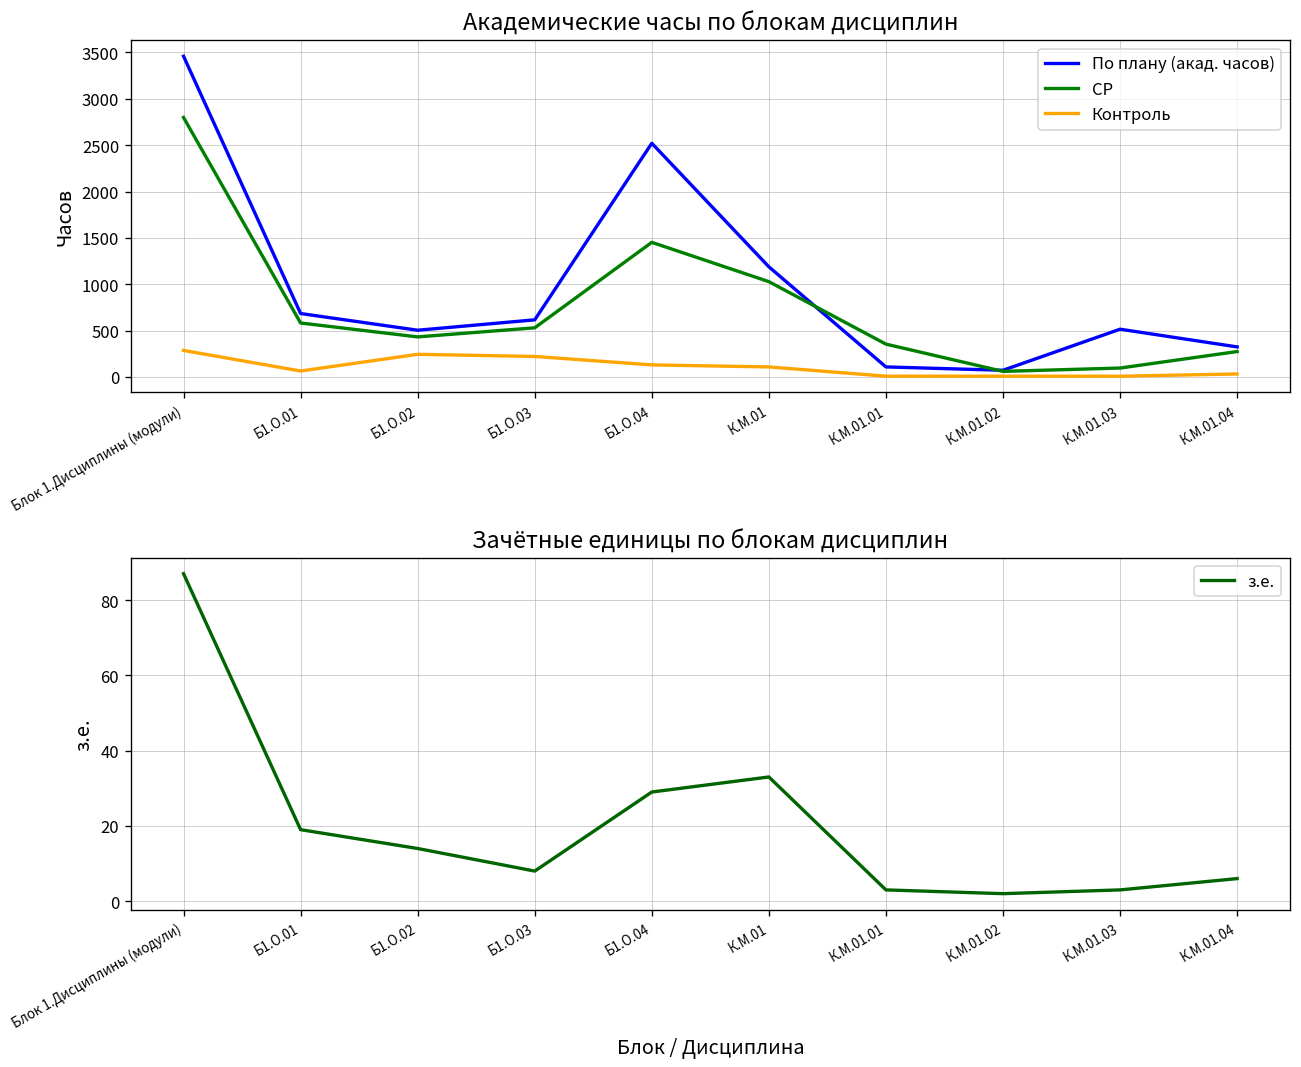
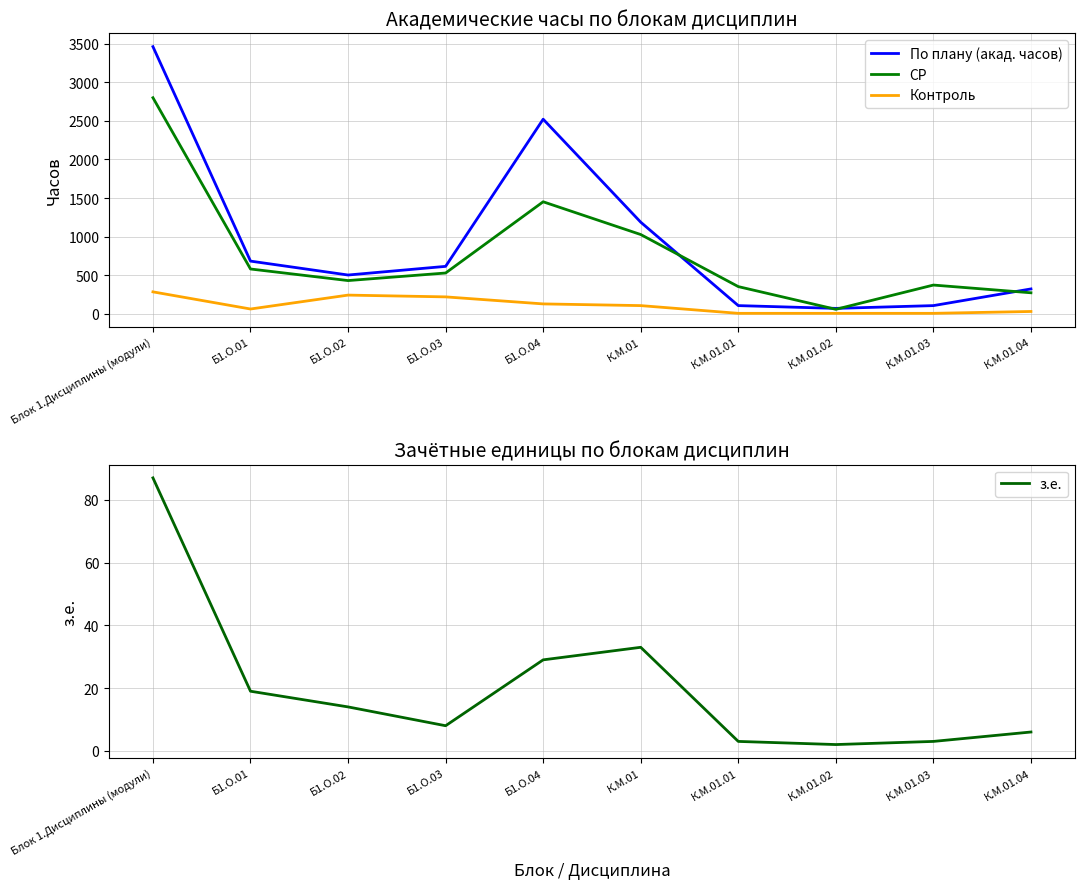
Академические часы по блокам дисциплин, По плану (акад. часов), К.М.01.03: 500 -> 100
Академические часы по блокам дисциплин, СР, К.М.01.03: 100 -> 400
